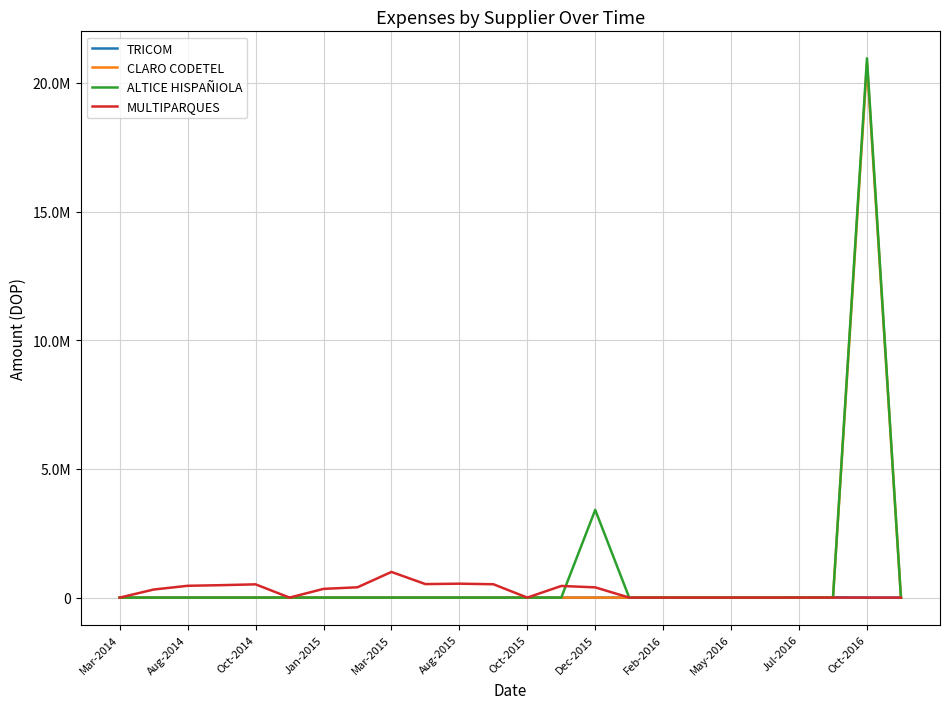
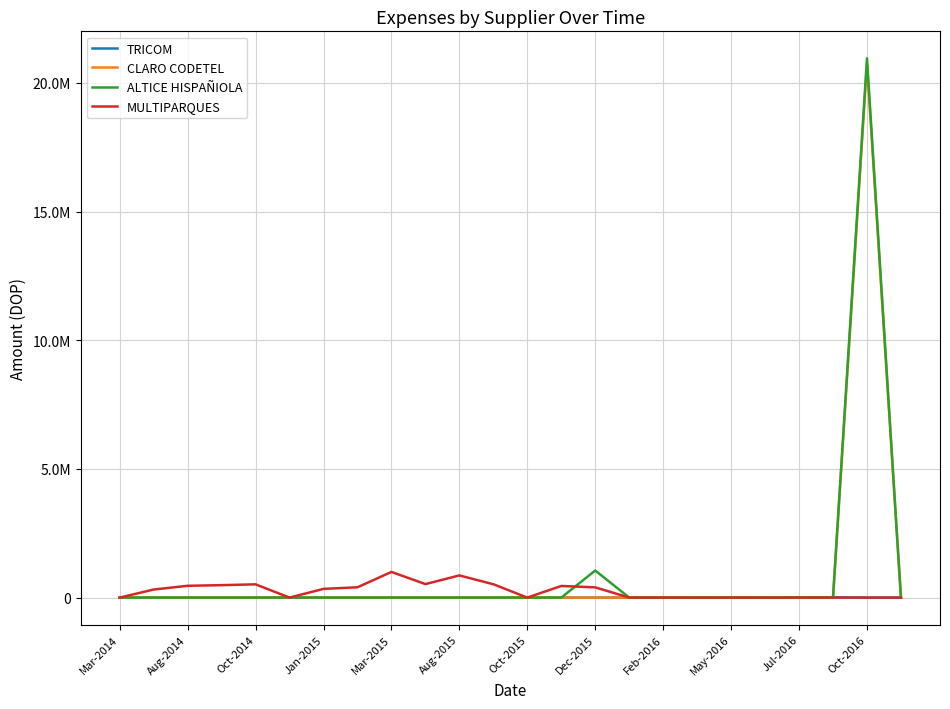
MULTIPARQUES, Aug-2015: 500000 -> 900000
ALTICE HISPAÑIOLA, Dec-2015: 3400000 -> 1100000
